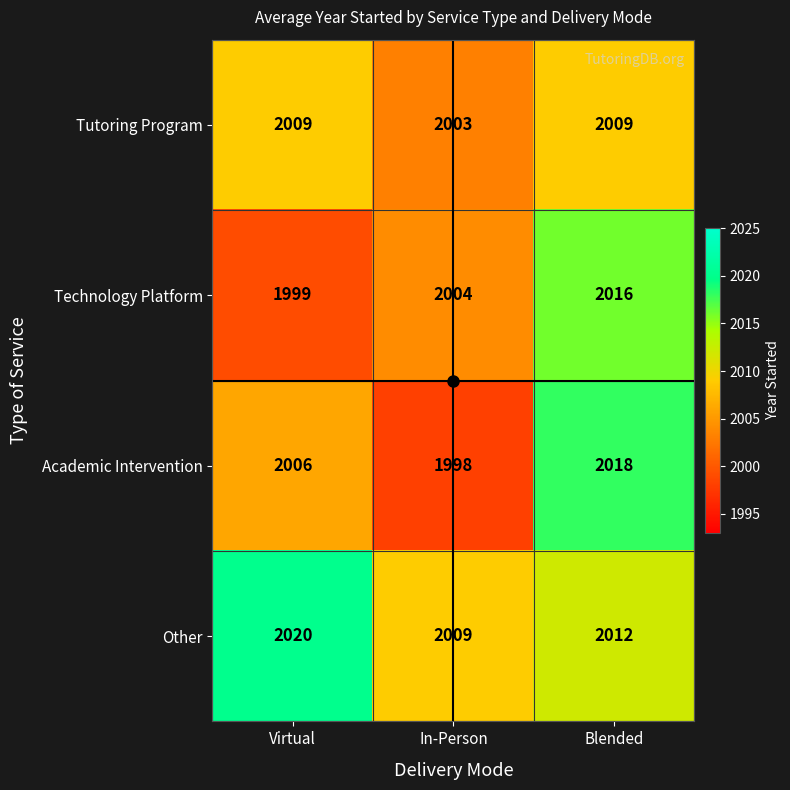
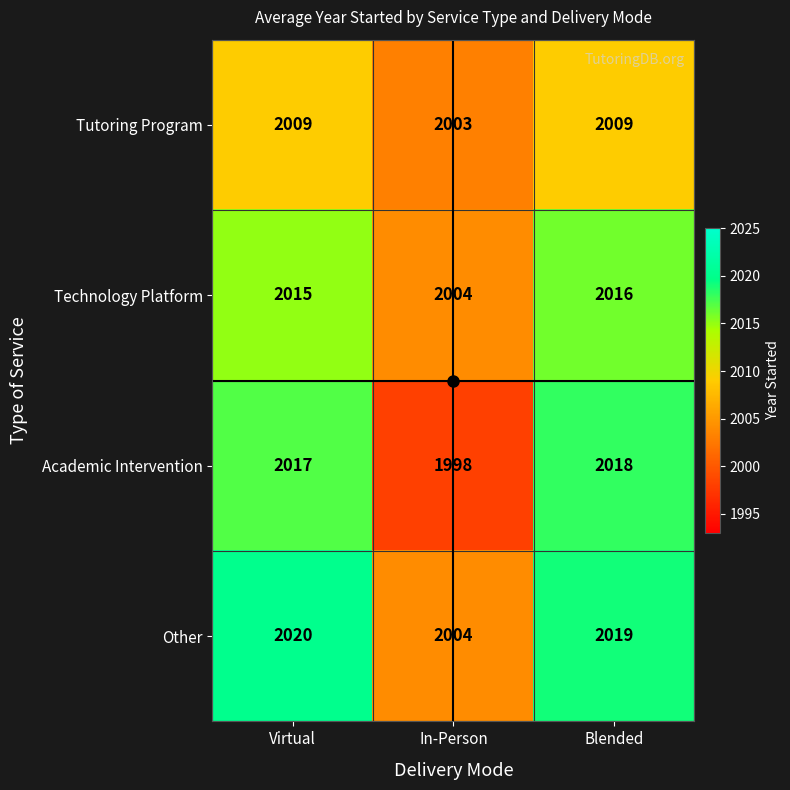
Technology Platform, Virtual: 1999 -> 2015
Academic Intervention, Virtual: 2006 -> 2017
Other, In-Person: 2009 -> 2004
Other, Blended: 2012 -> 2019
